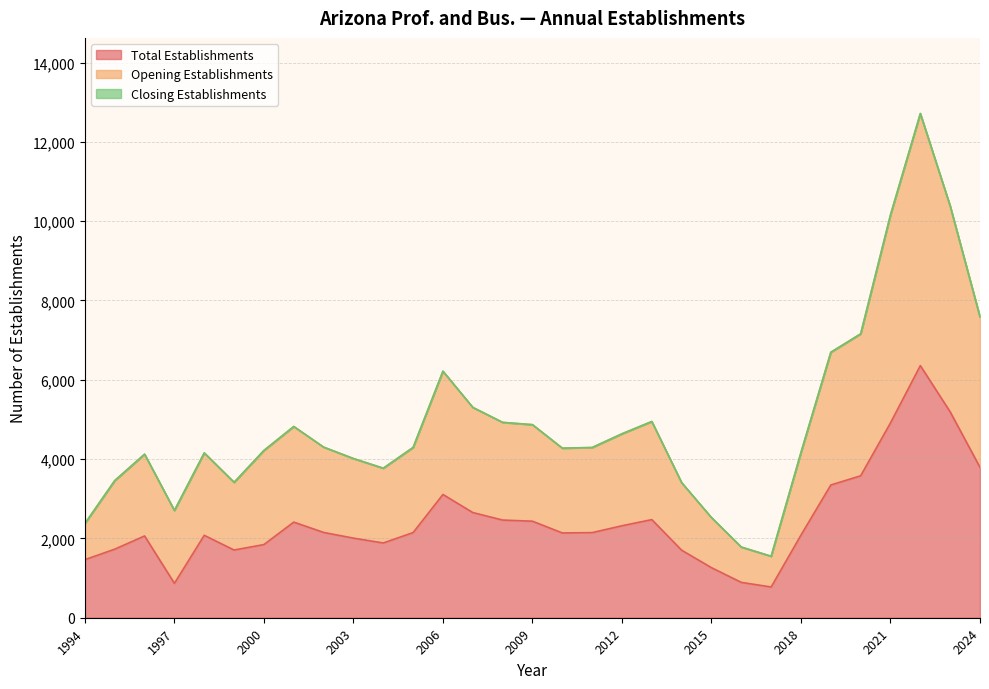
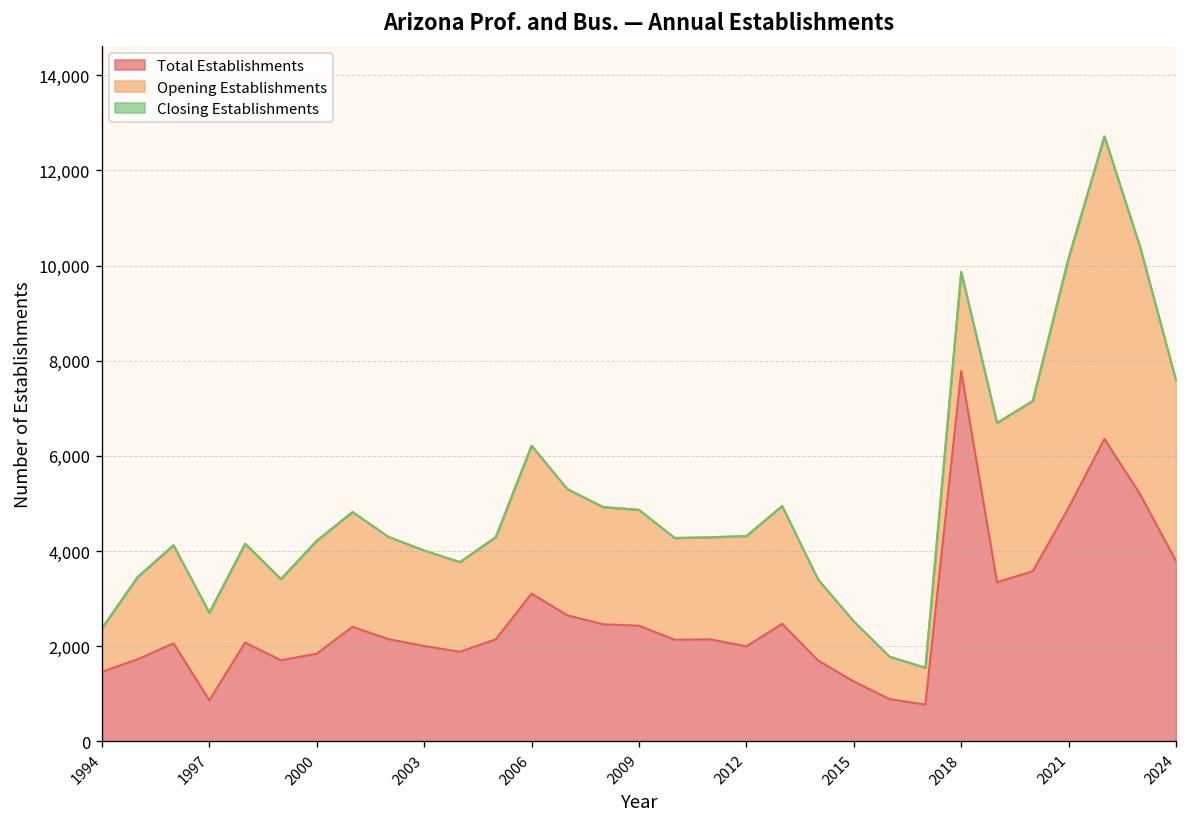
Total Establishments, 2012: 2,300 -> 2,000
Total Establishments, 2018: 2,100 -> 7,800
